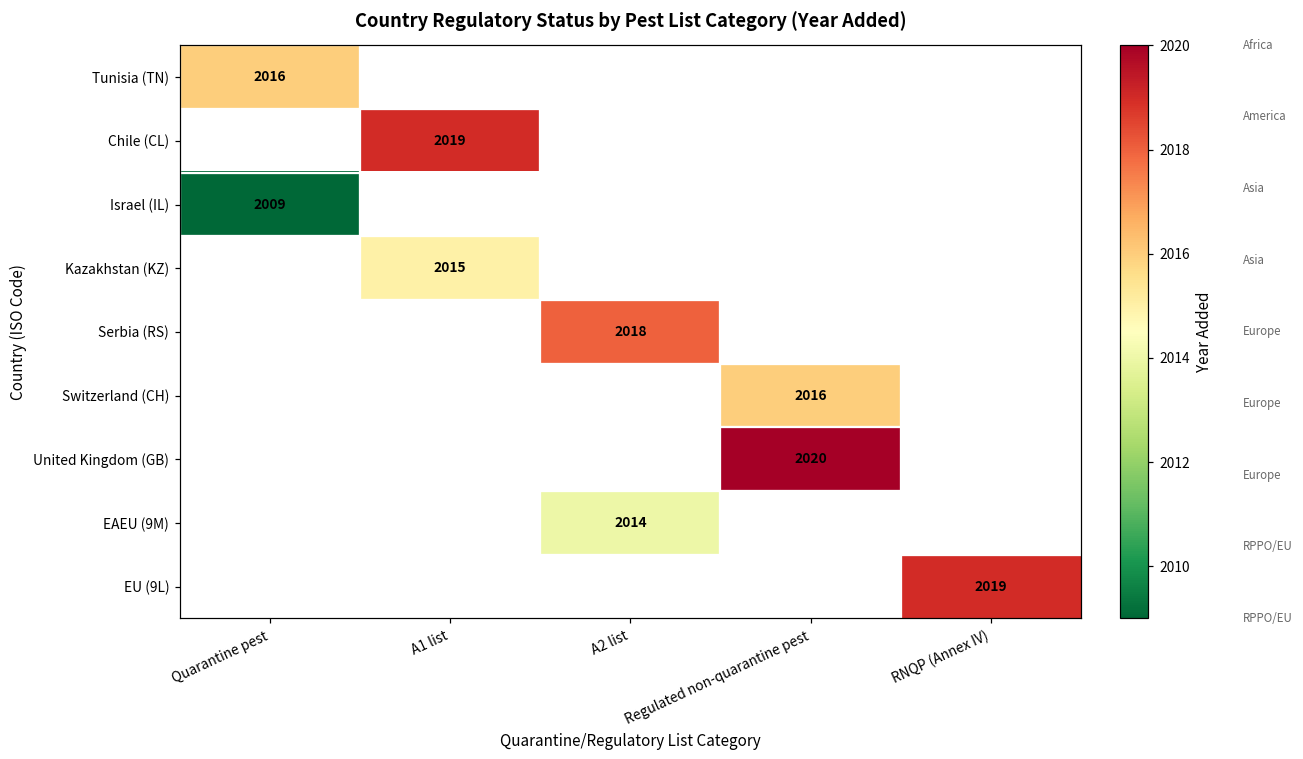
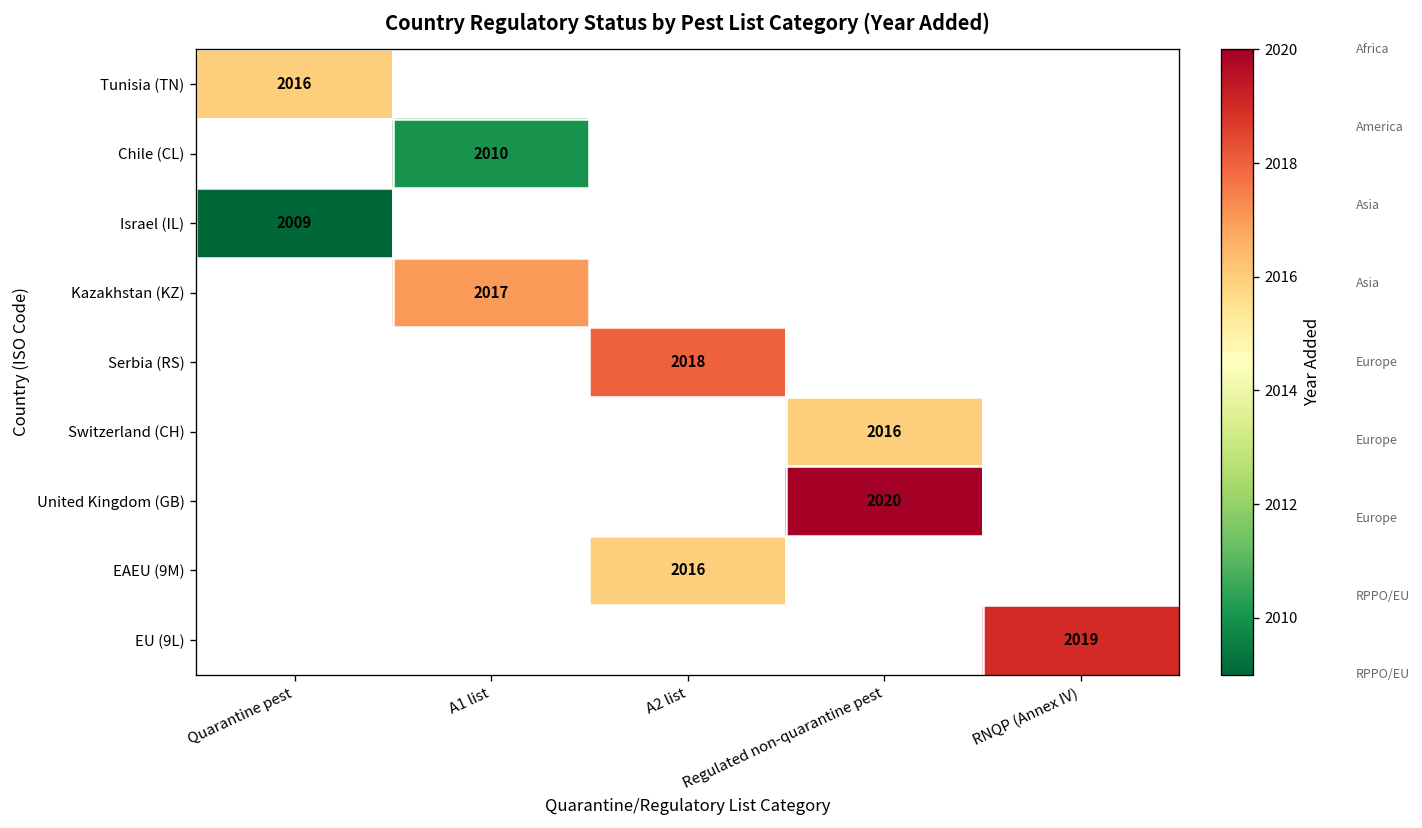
Chile (CL), A1 list: 2019 -> 2010
Kazakhstan (KZ), A1 list: 2015 -> 2017
EAEU (9M), A2 list: 2014 -> 2016
